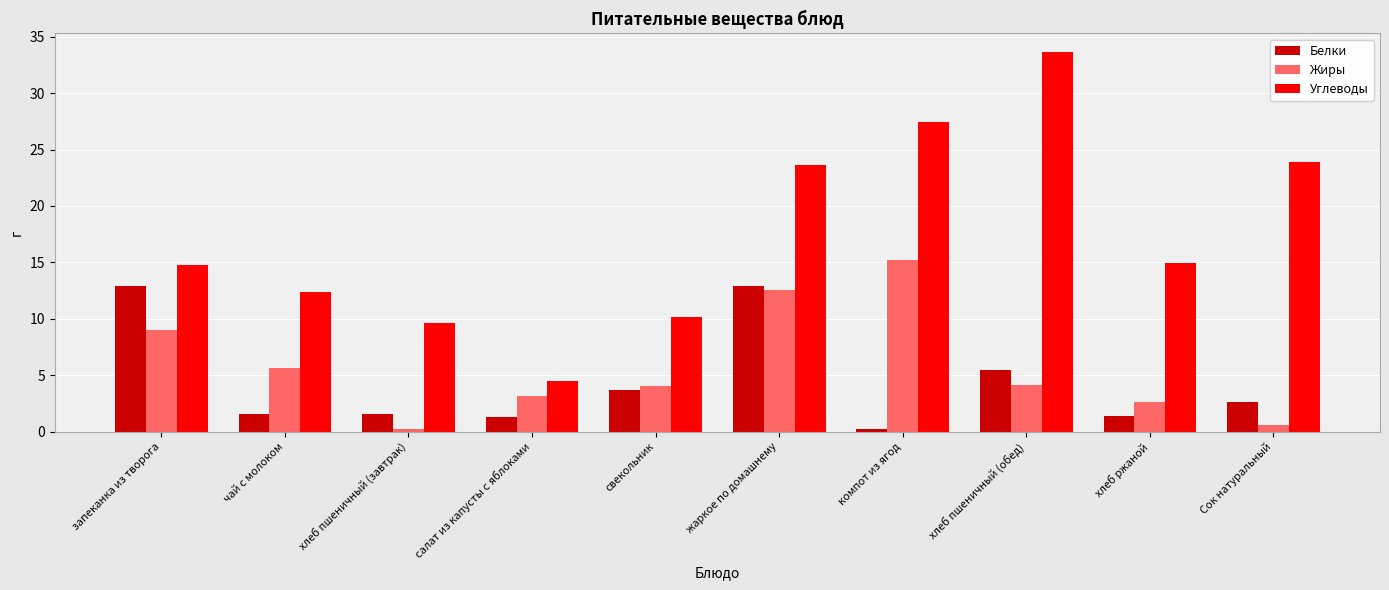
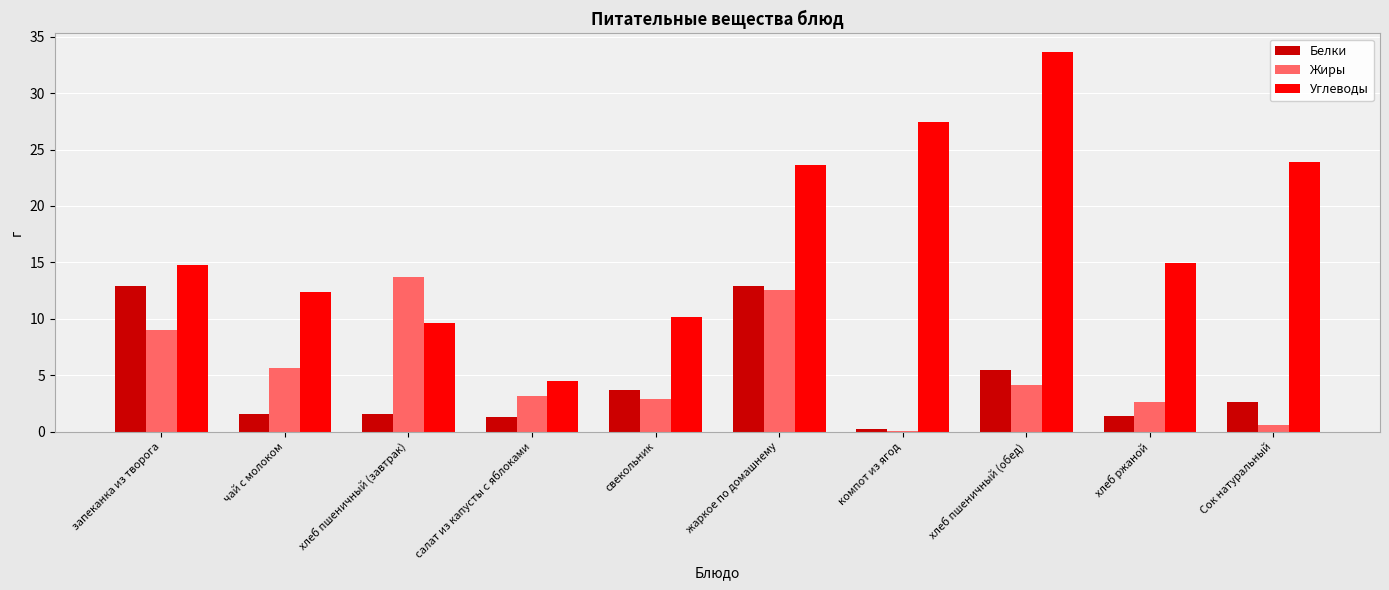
Жиры, хлеб пшеничный (завтрак): 0.2 -> 13.7
Жиры, свекольник: 4.1 -> 2.9
Жиры, компот из ягод: 15.2 -> 0.1
